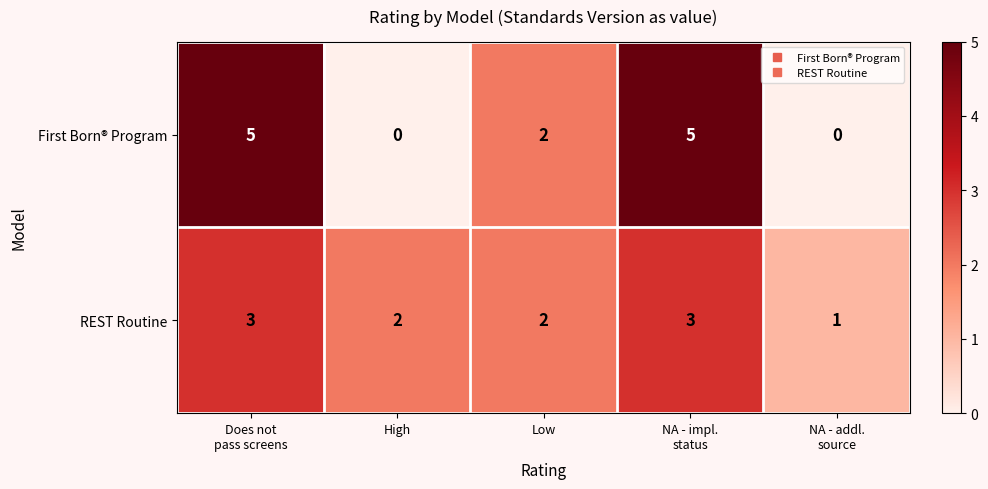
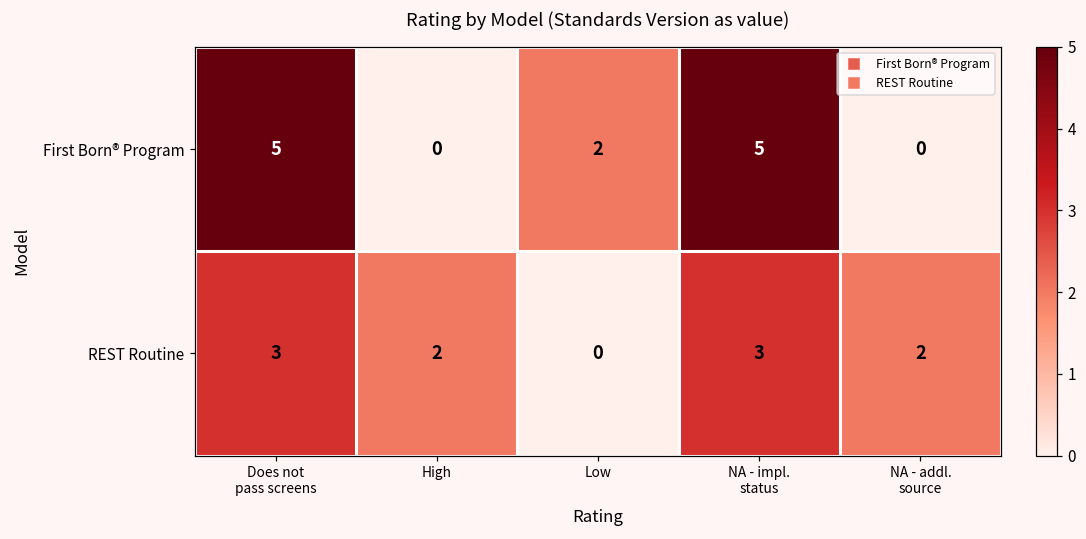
REST Routine, Low: 2 -> 0
REST Routine, NA - addl. source: 1 -> 2
